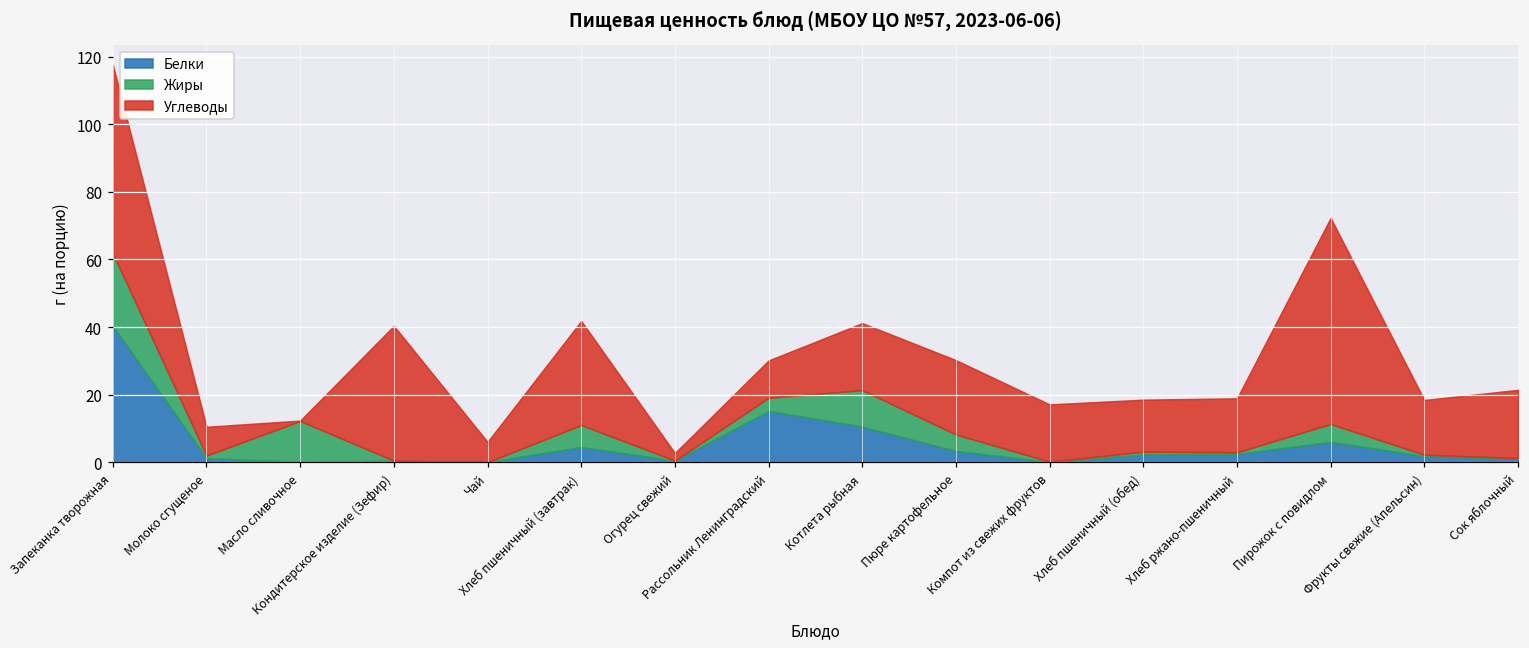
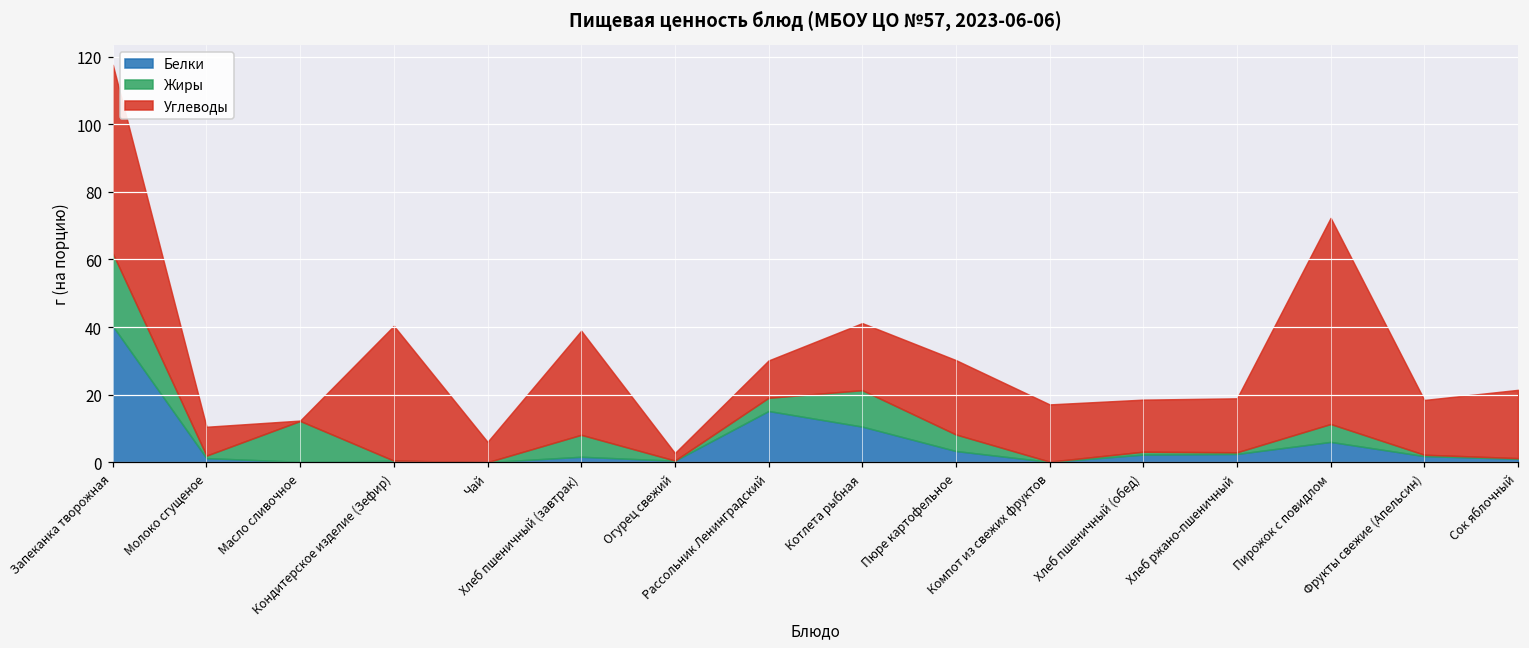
Белки, Хлеб пшеничный (завтрак): 5 -> 2
